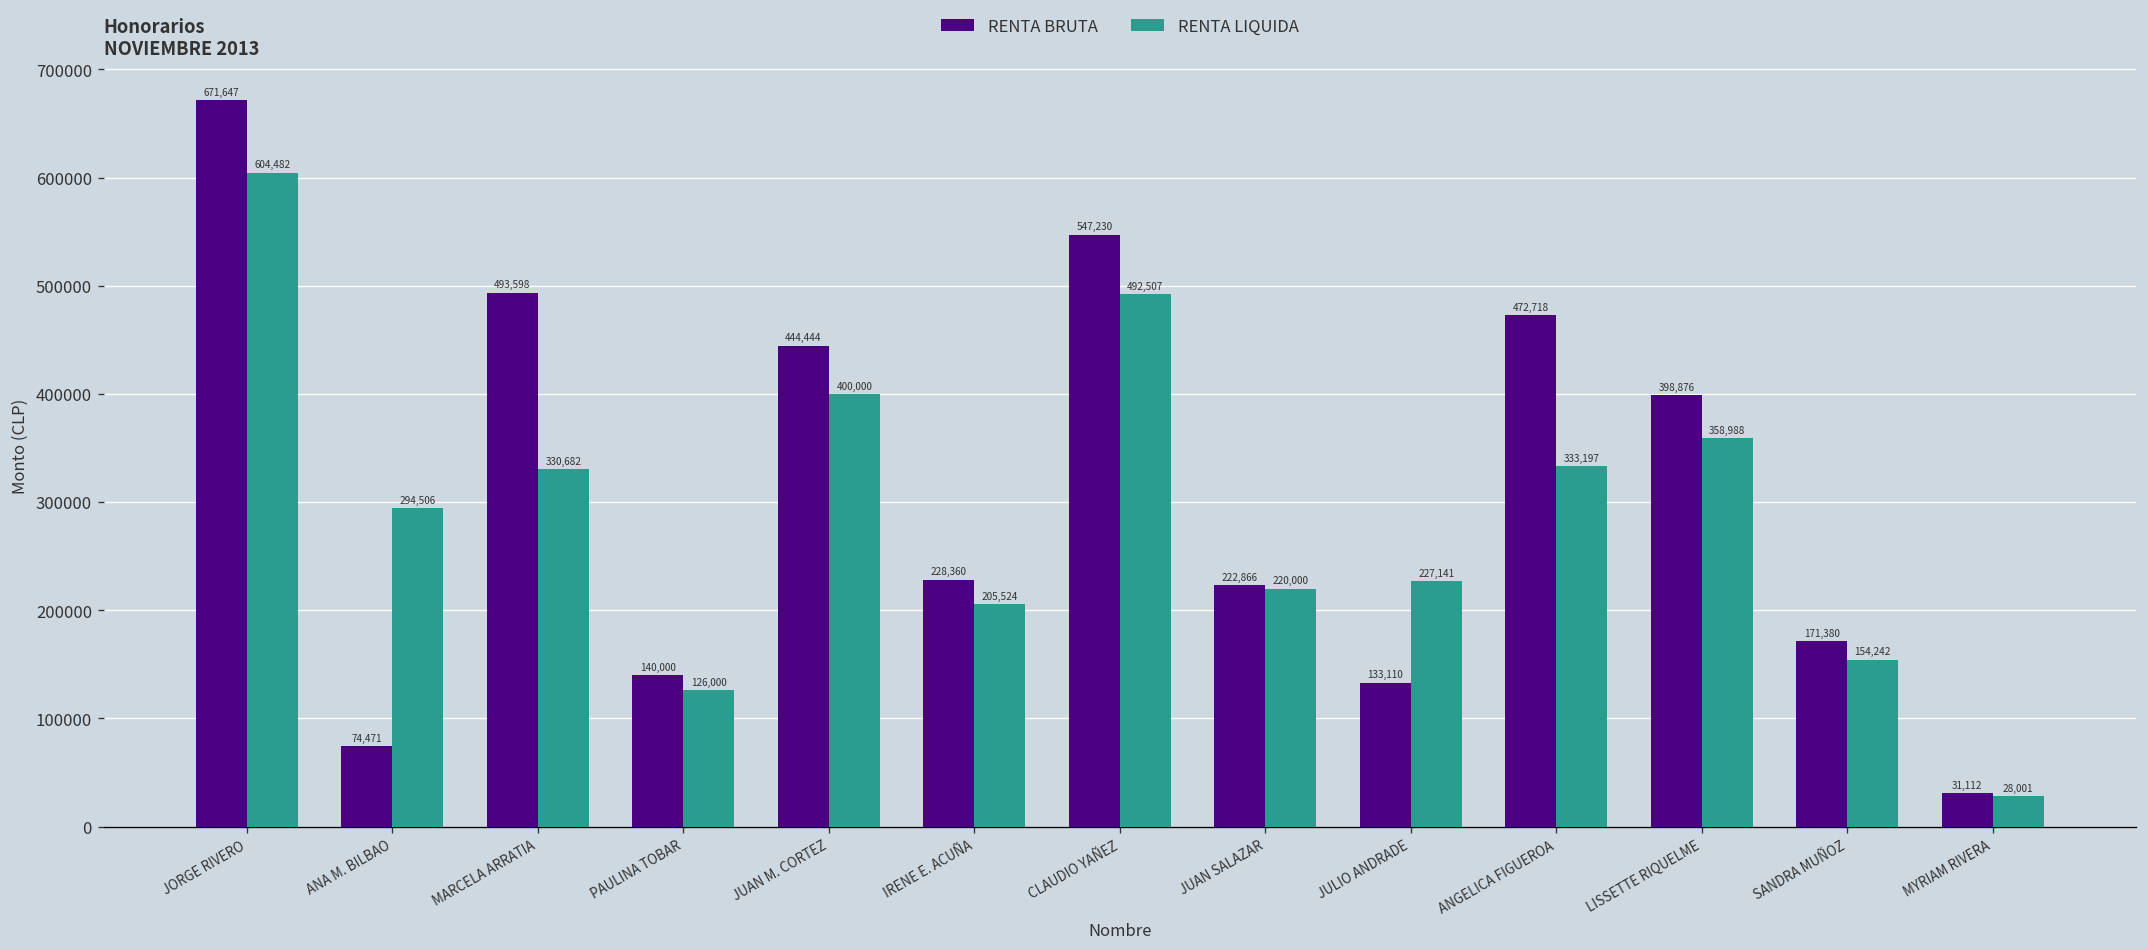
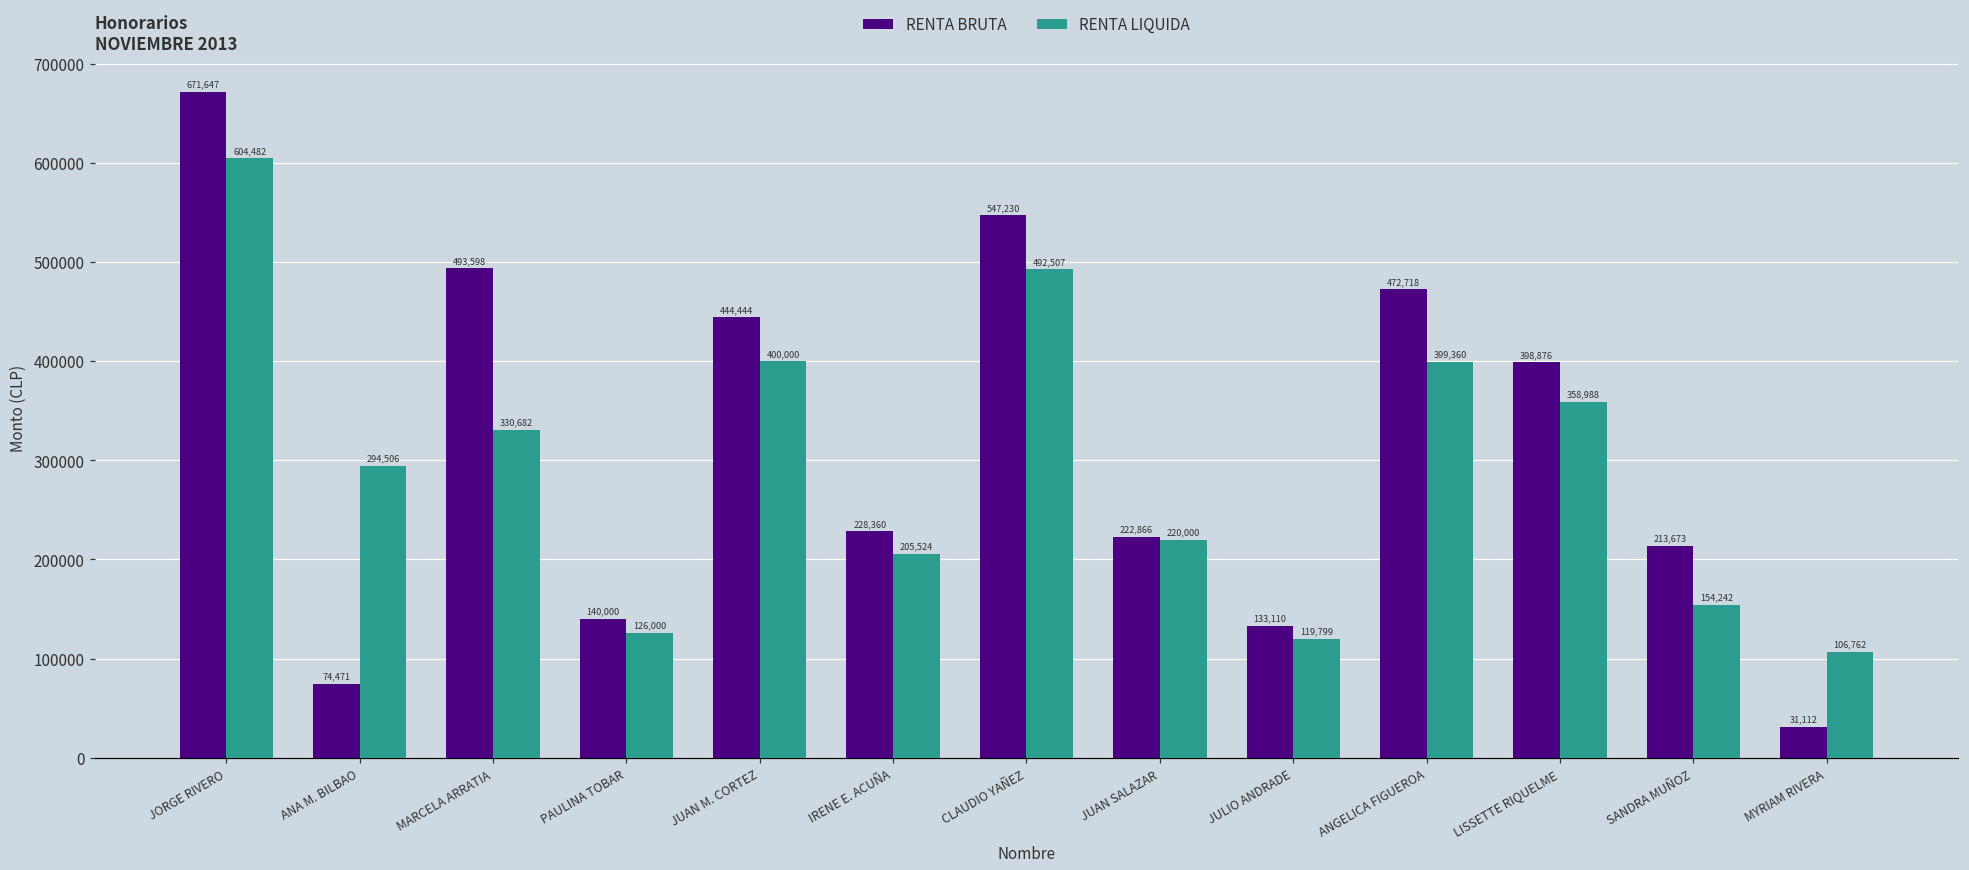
RENTA LIQUIDA, JULIO ANDRADE: 227,141 -> 119,799
RENTA LIQUIDA, ANGELICA FIGUEROA: 333,197 -> 399,360
RENTA BRUTA, SANDRA MUÑOZ: 171,380 -> 213,673
RENTA LIQUIDA, MYRIAM RIVERA: 28,001 -> 106,762
